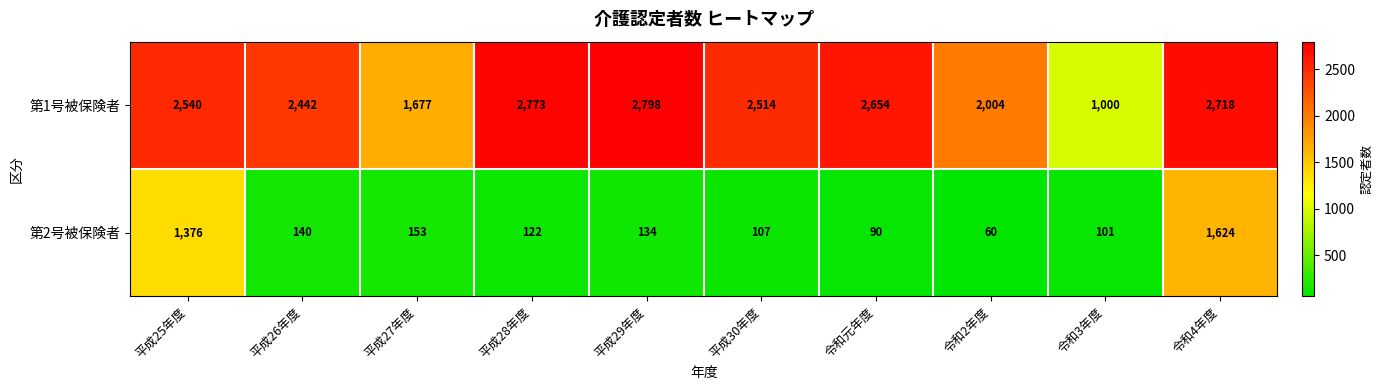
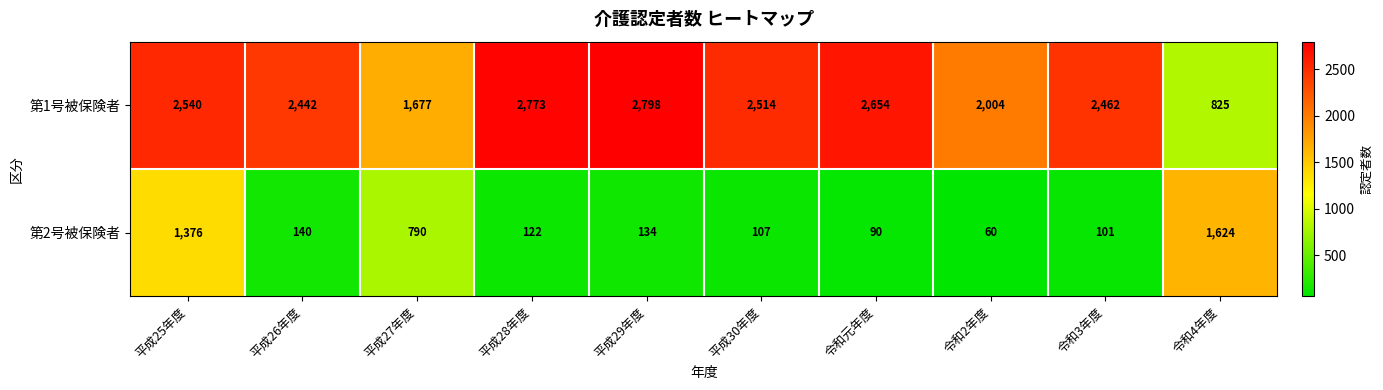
第1号被保険者, 令和3年度: 1,000 -> 2,462
第1号被保険者, 令和4年度: 2,718 -> 825
第2号被保険者, 平成27年度: 153 -> 790
